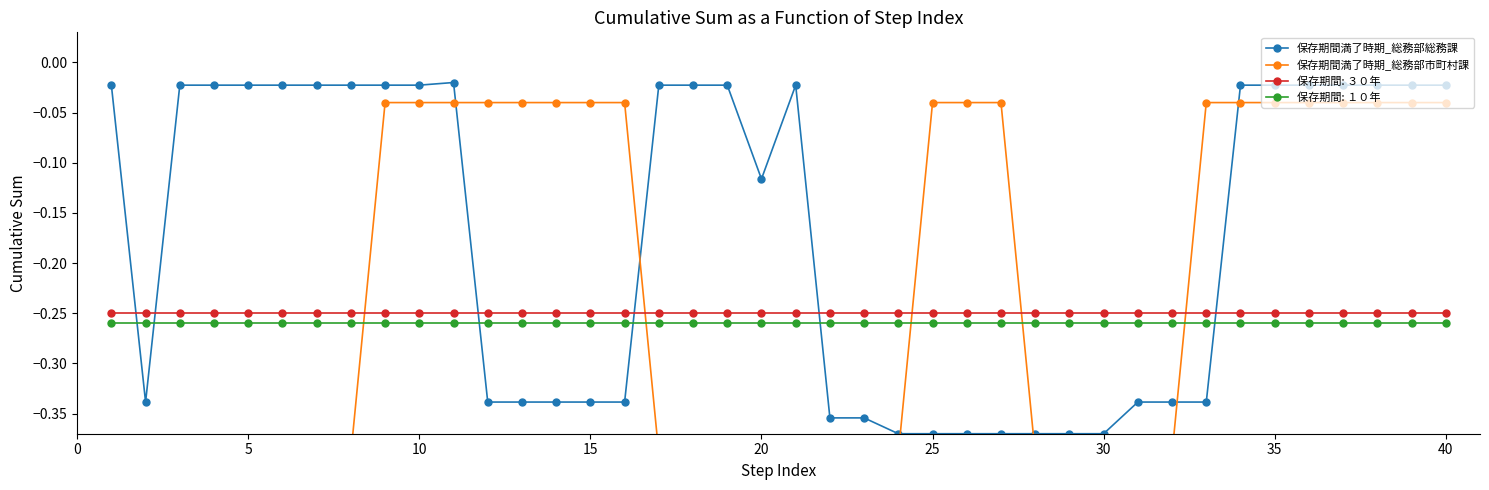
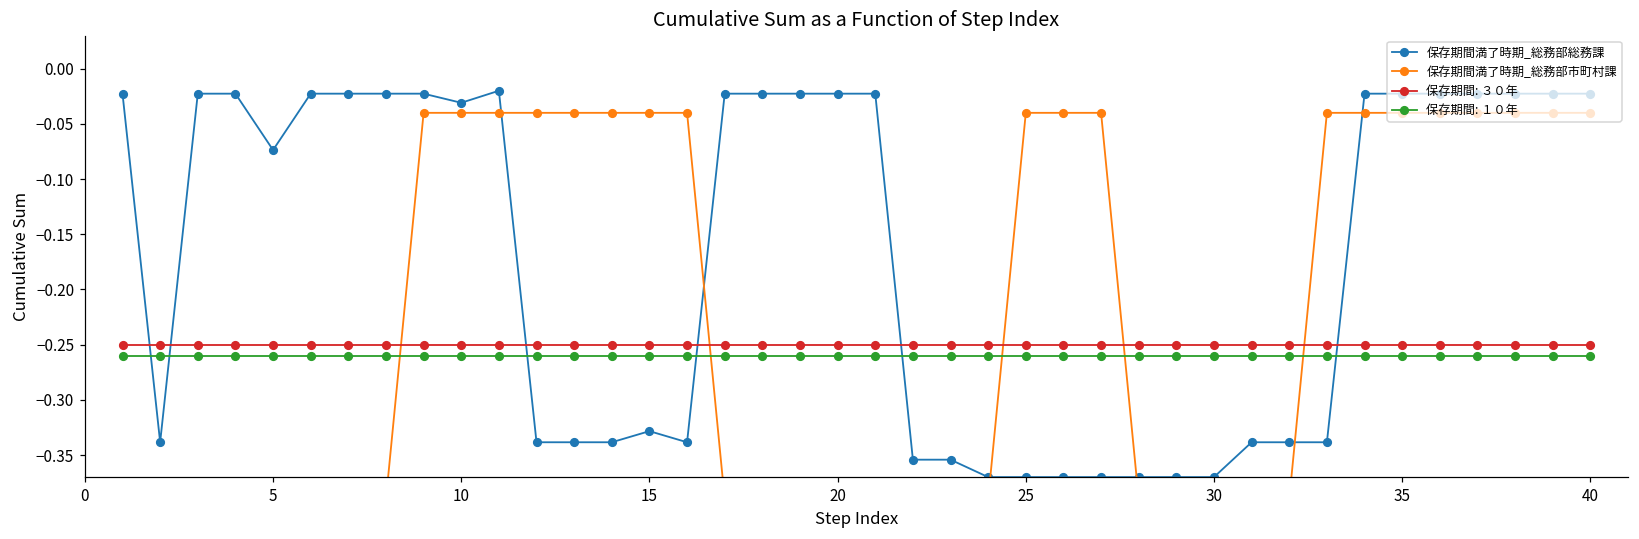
保存期間満了時期_総務部総務課, 5: -0.023 -> -0.074
保存期間満了時期_総務部総務課, 10: -0.023 -> -0.031
保存期間満了時期_総務部総務課, 15: -0.338 -> -0.328
保存期間満了時期_総務部総務課, 20: -0.116 -> -0.023
